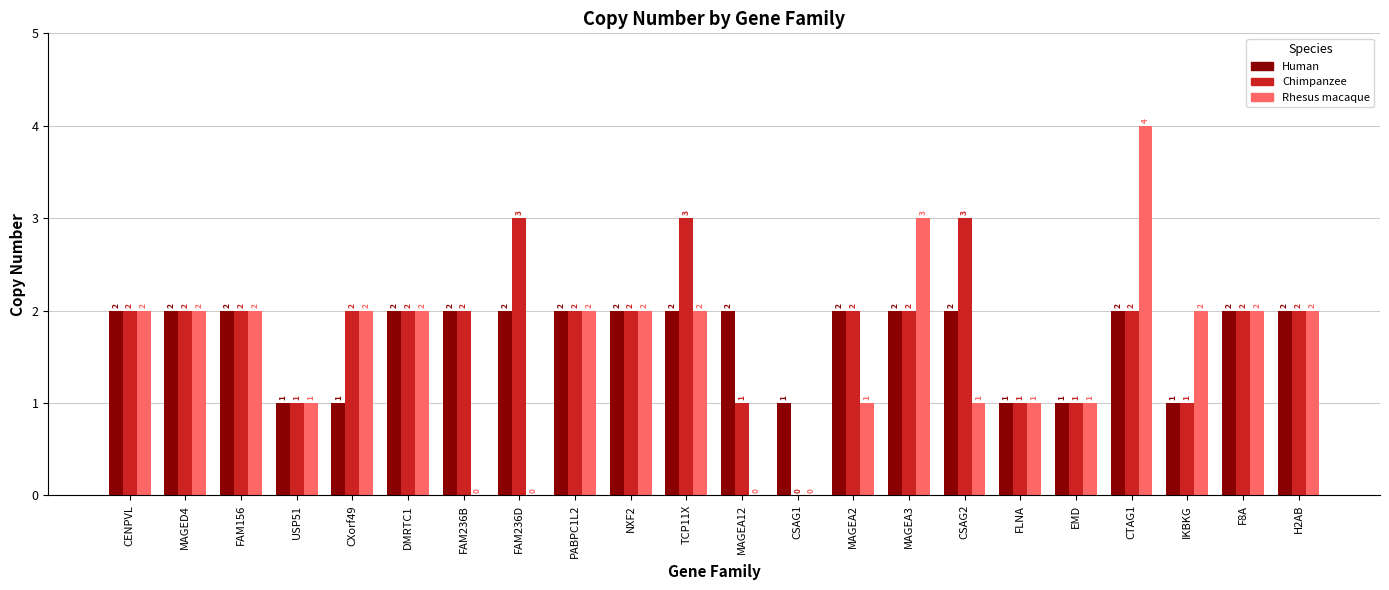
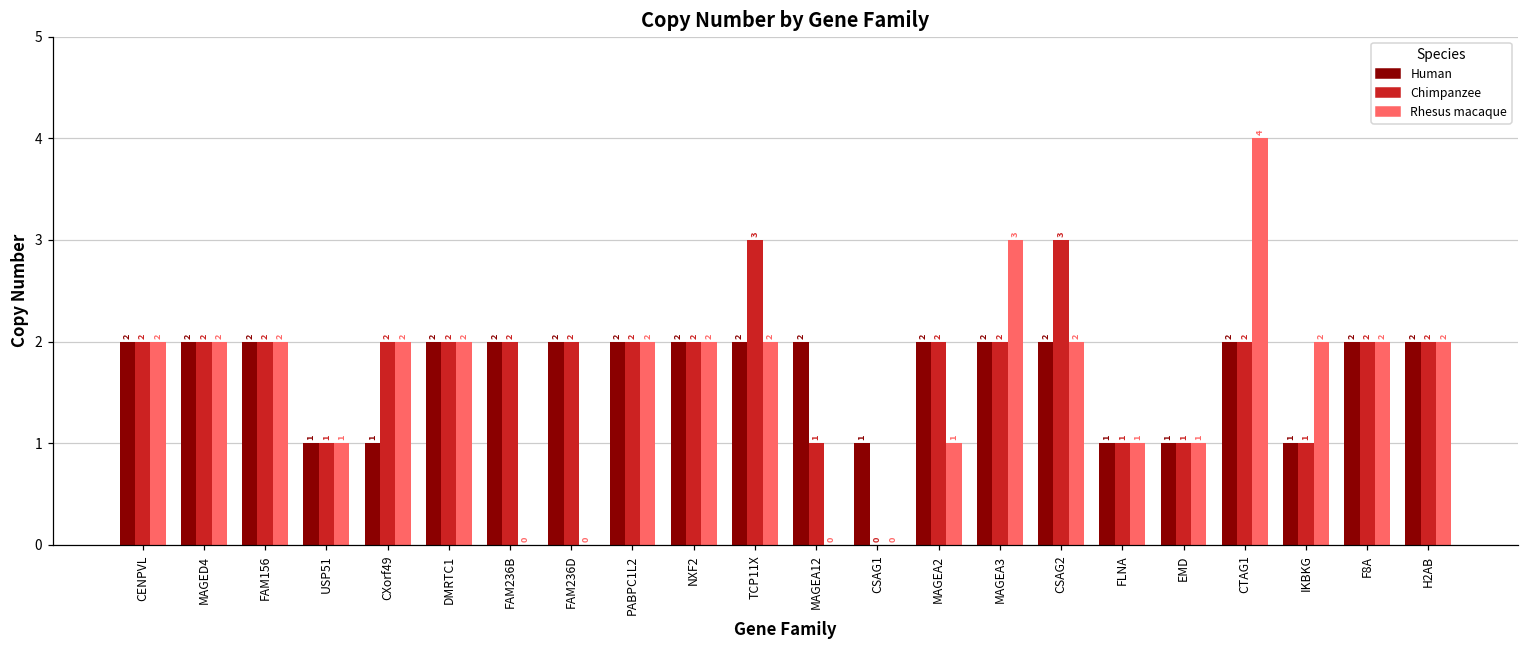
Chimpanzee, FAM236D: 3 -> 2
Rhesus macaque, CSAG2: 1 -> 2
